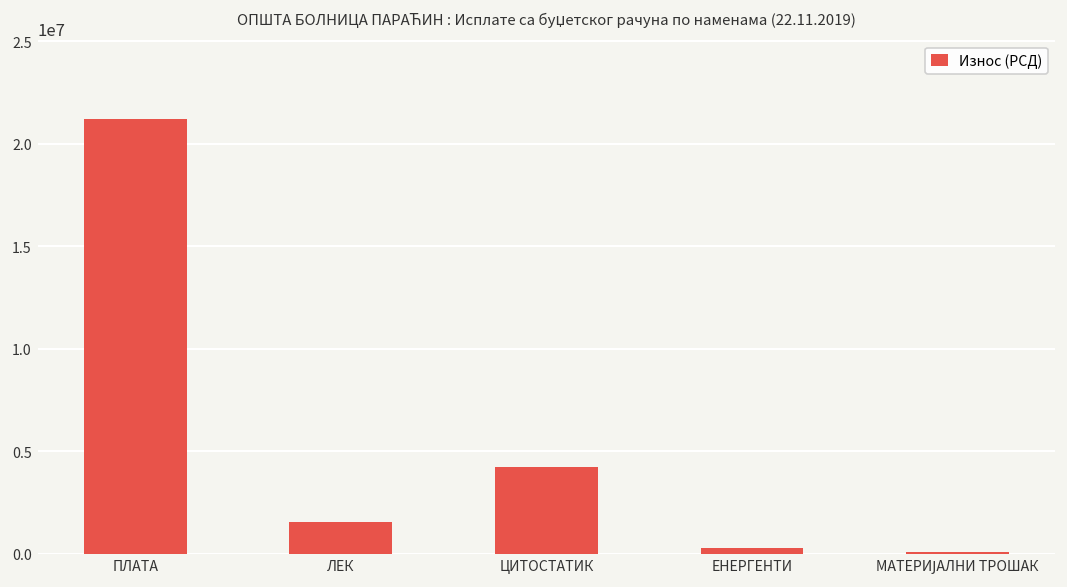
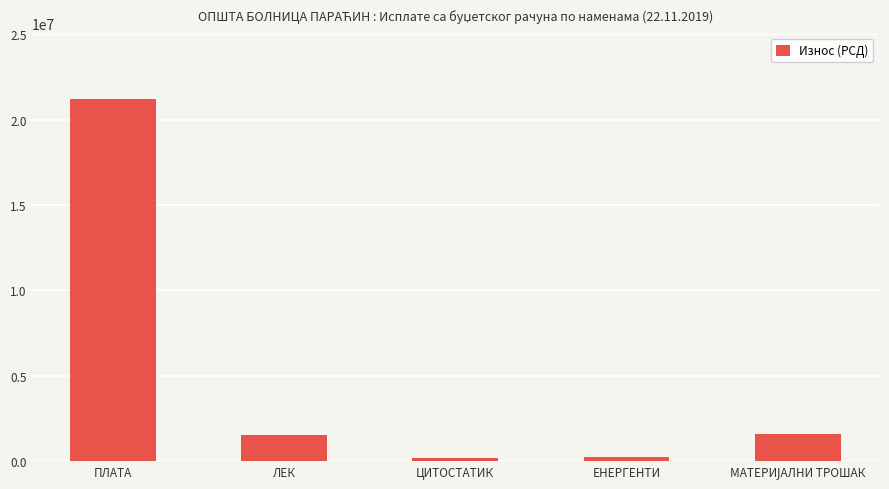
ЦИТОСТАТИК: 4200000 -> 200000
МАТЕРИЈАЛНИ ТРОШАК: 100000 -> 1600000
